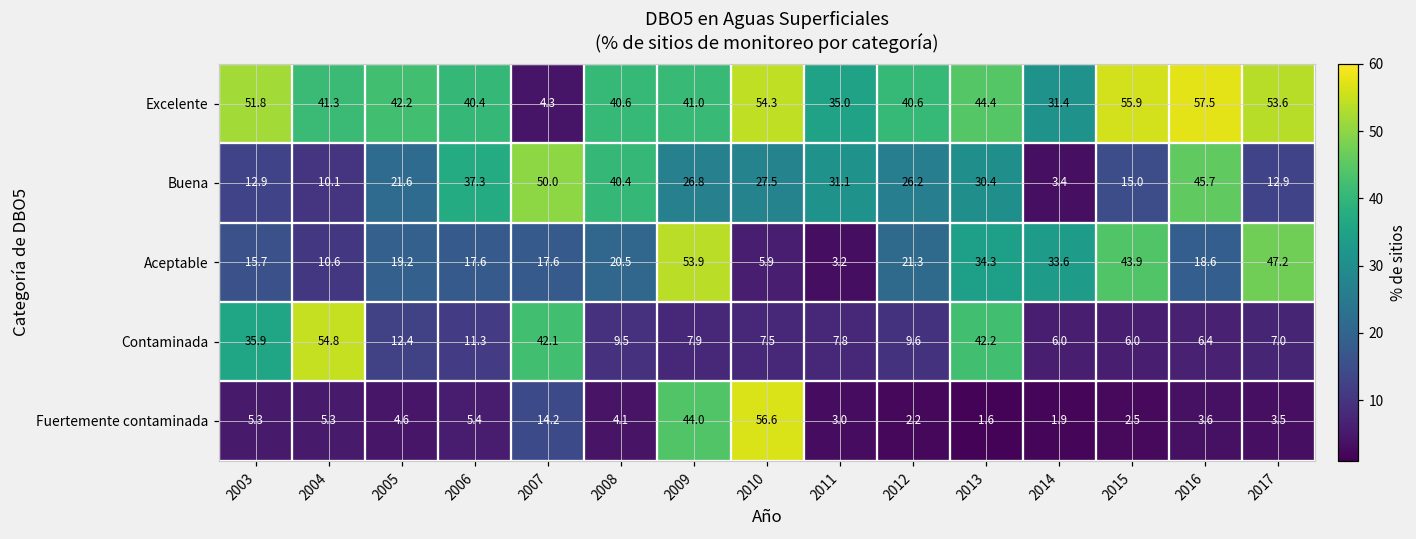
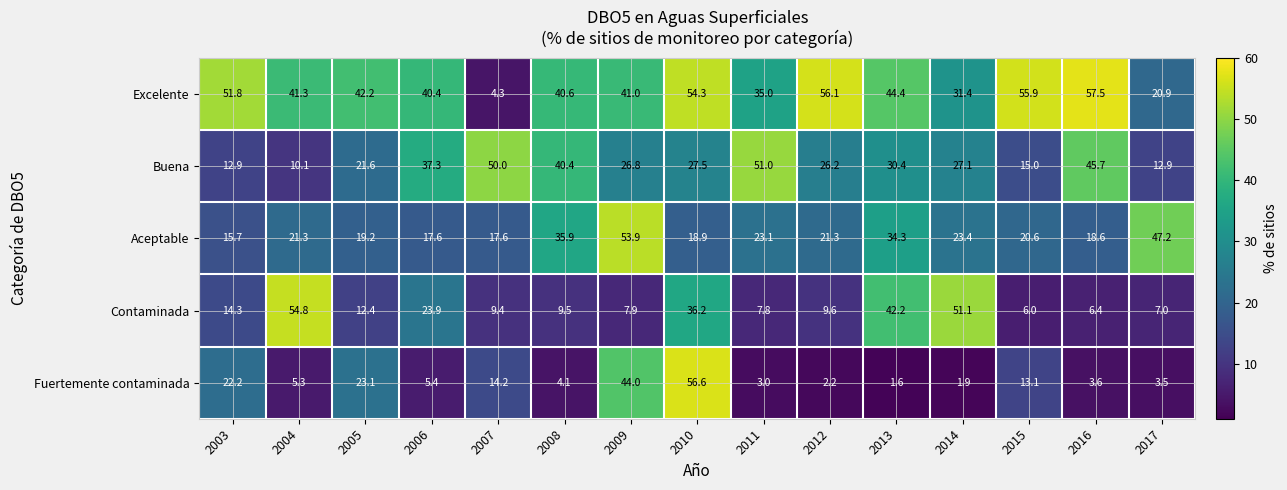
Excelente, 2012: 40.6 -> 56.1
Excelente, 2017: 53.6 -> 20.9
Buena, 2011: 31.1 -> 51.0
Buena, 2014: 3.4 -> 27.1
Aceptable, 2004: 10.6 -> 21.3
Aceptable, 2008: 20.5 -> 35.9
Aceptable, 2010: 5.9 -> 18.9
Aceptable, 2011: 3.2 -> 23.1
Aceptable, 2014: 33.6 -> 23.4
Aceptable, 2015: 43.9 -> 20.6
Contaminada, 2003: 35.9 -> 14.3
Contaminada, 2006: 11.3 -> 23.9
Contaminada, 2007: 42.1 -> 9.4
Contaminada, 2010: 7.5 -> 36.2
Contaminada, 2014: 6.0 -> 51.1
Fuertemente contaminada, 2003: 5.3 -> 22.2
Fuertemente contaminada, 2005: 4.6 -> 23.1
Fuertemente contaminada, 2015: 2.5 -> 13.1
